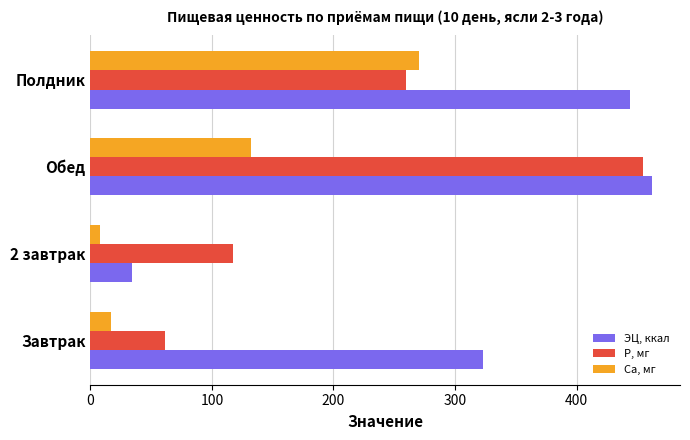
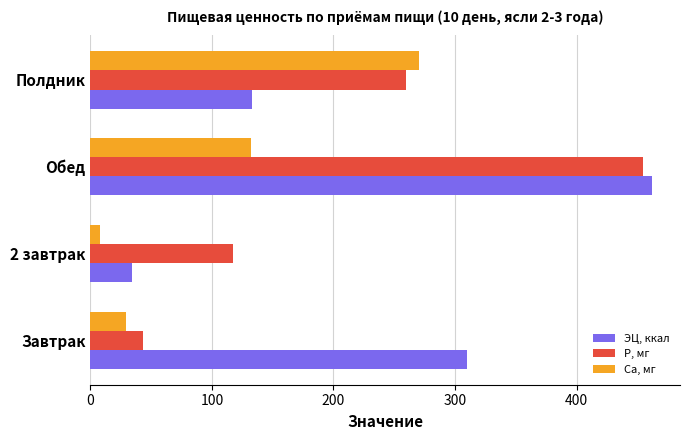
ЭЦ, ккал, Полдник: 444 -> 133
Ca, мг, Завтрак: 17 -> 29
Р, мг, Завтрак: 61 -> 44
ЭЦ, ккал, Завтрак: 323 -> 310
